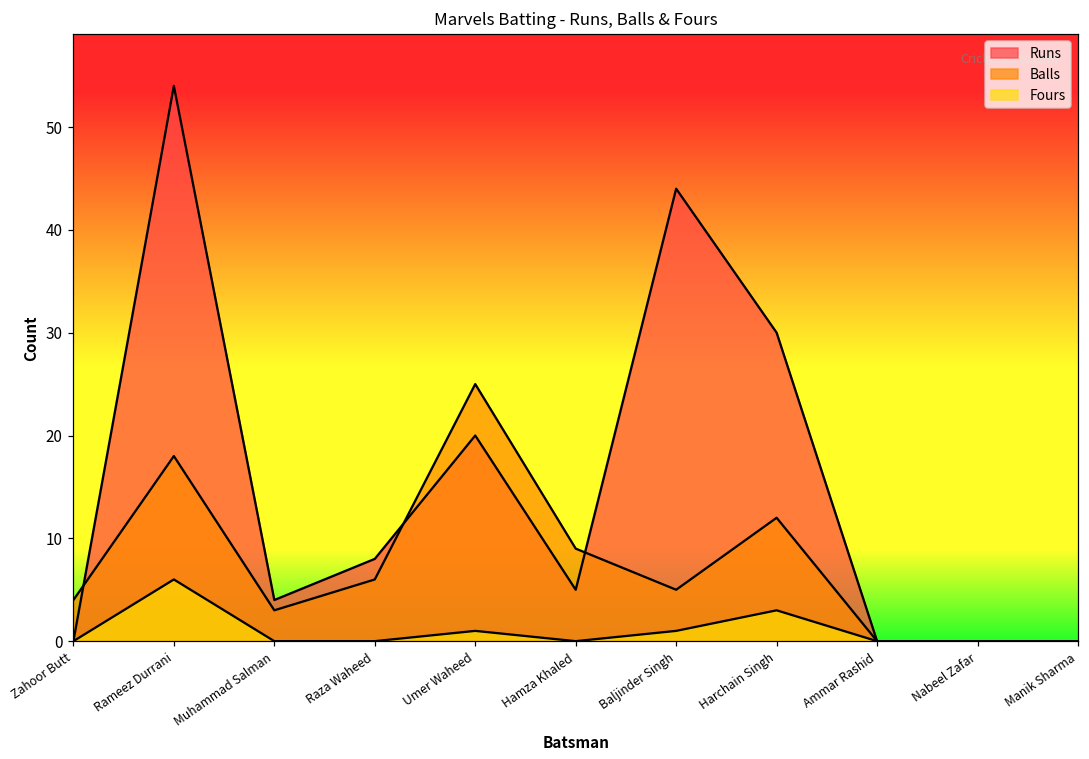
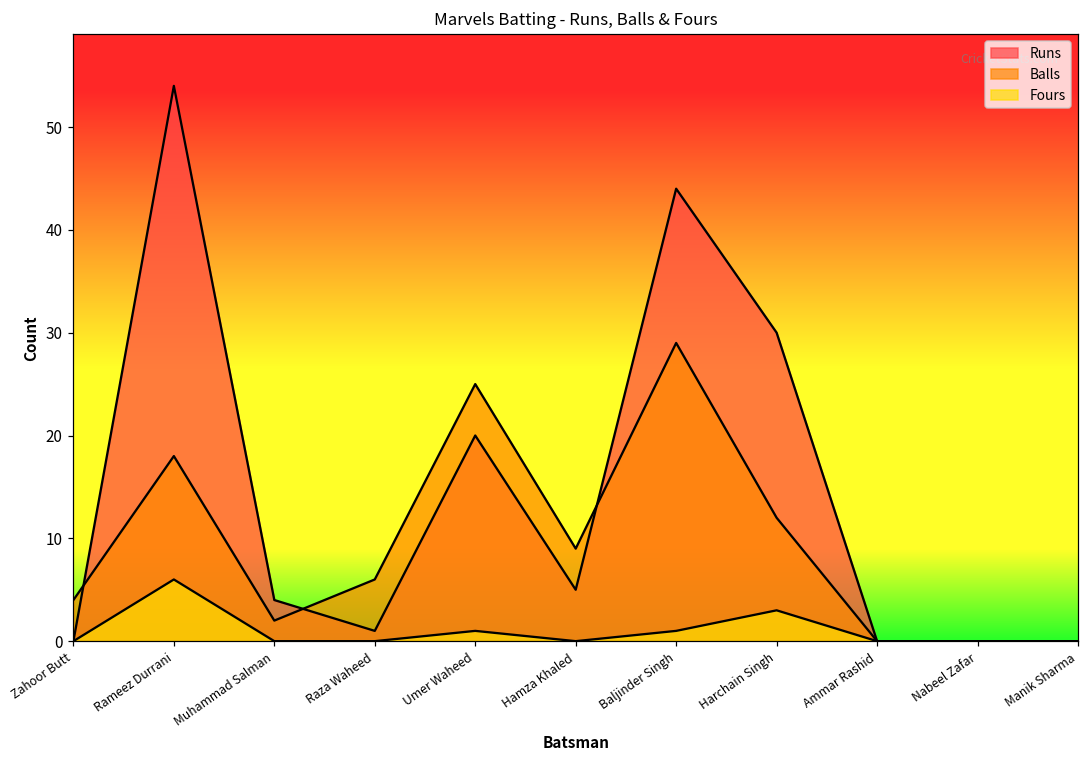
Balls, Muhammad Salman: 3 -> 2
Runs, Raza Waheed: 8 -> 1
Balls, Baljinder Singh: 5 -> 29
